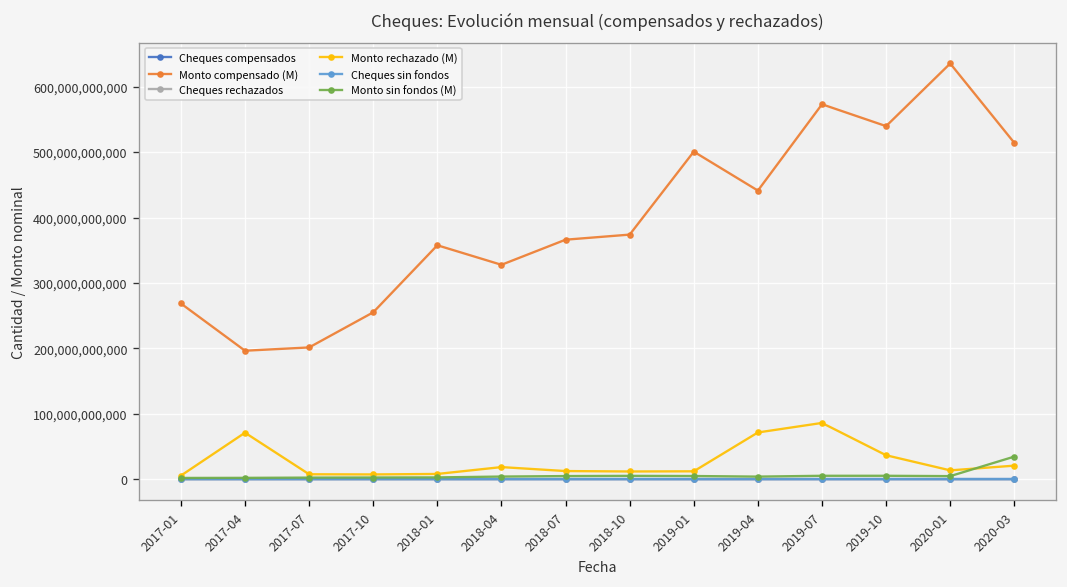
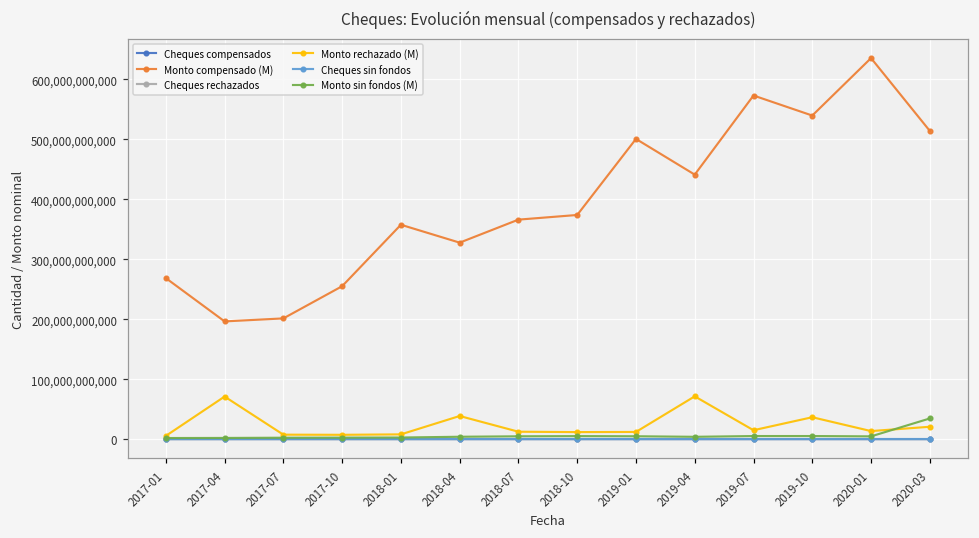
Monto rechazado (M), 2018-04: 20,000,000,000 -> 40,000,000,000
Monto rechazado (M), 2019-07: 90,000,000,000 -> 10,000,000,000
